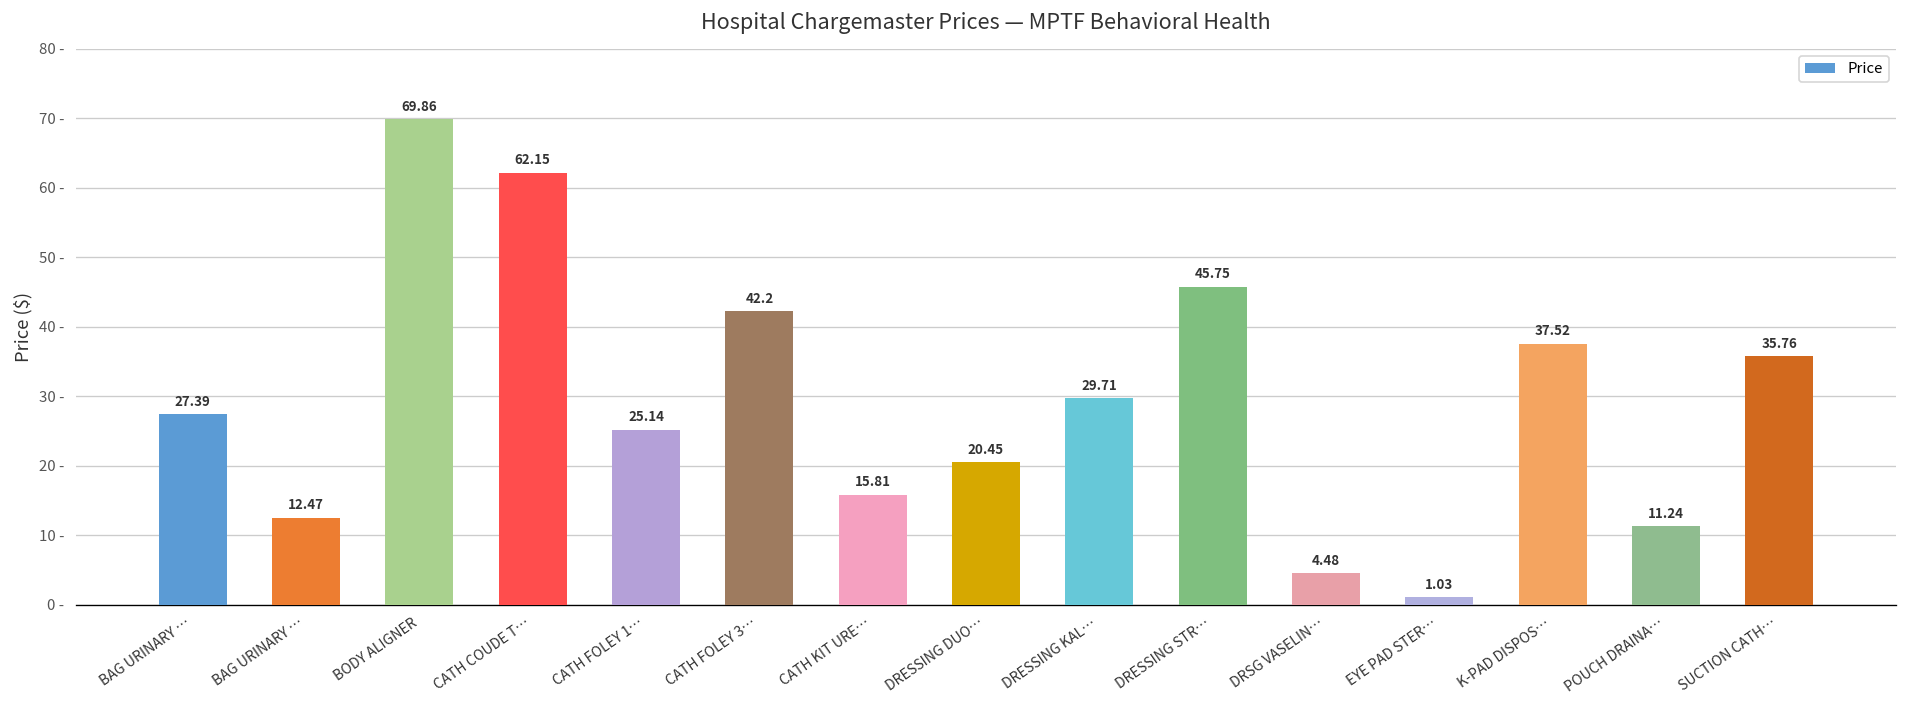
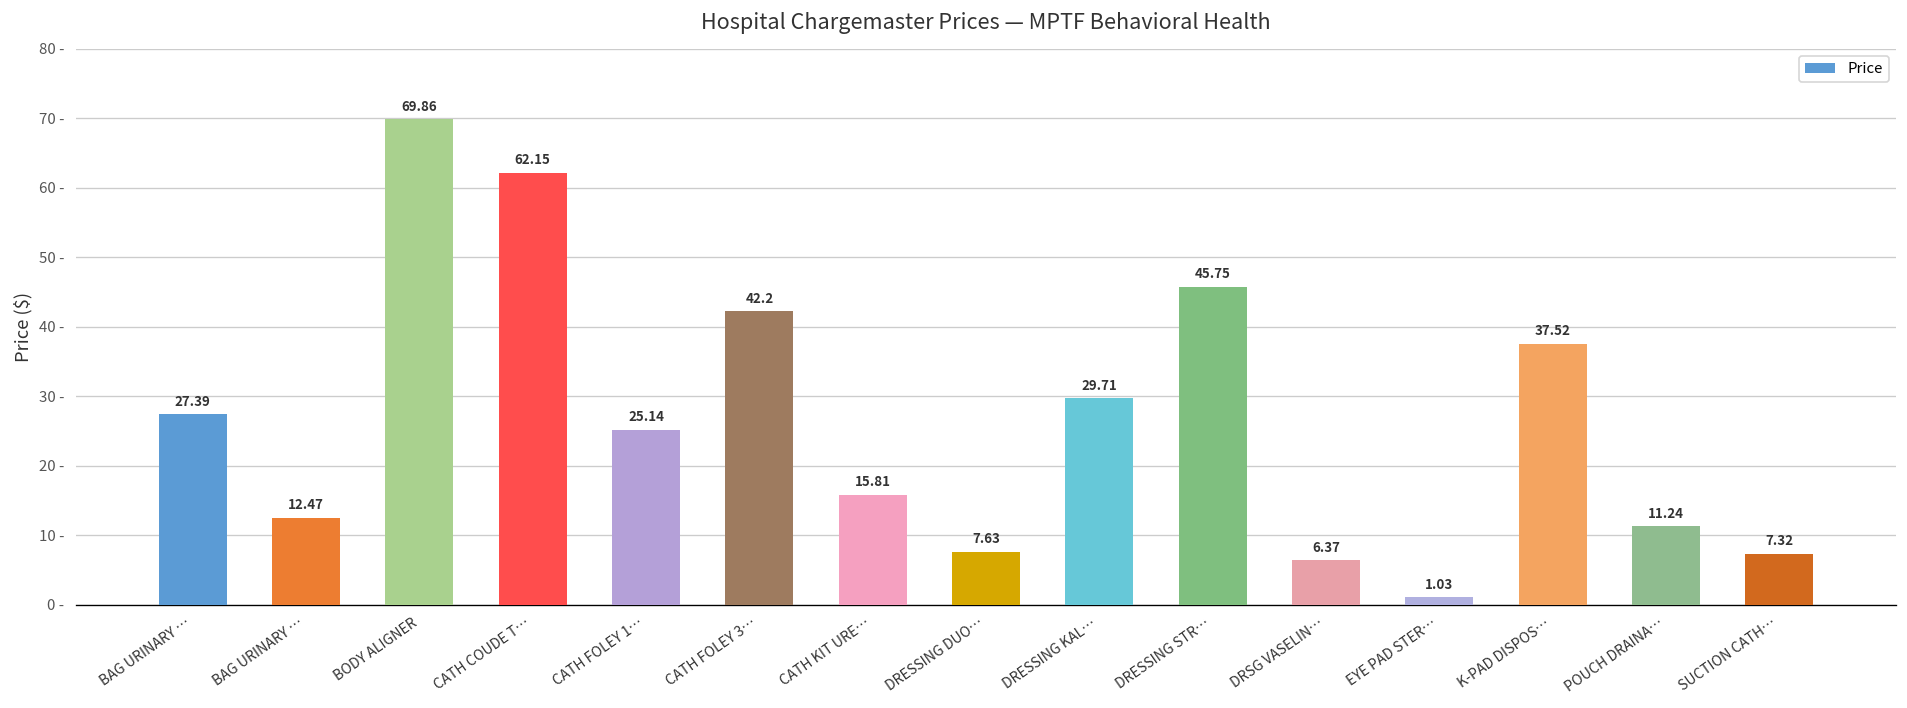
DRESSING DUO…: 20.45 -> 7.63
DRSG VASELIN…: 4.48 -> 6.37
SUCTION CATH…: 35.76 -> 7.32
